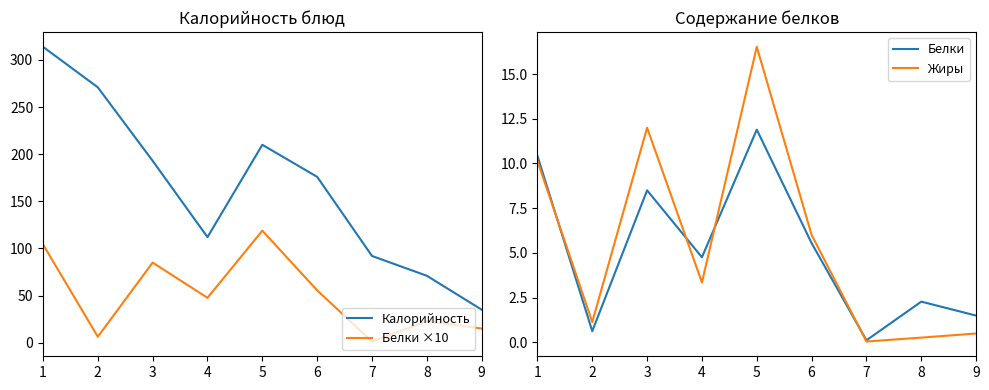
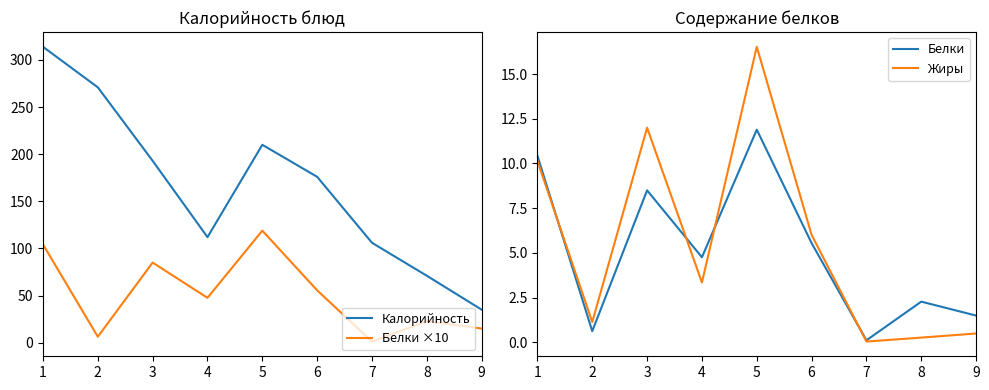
Калорийность блюд, Калорийность, 7: 90 -> 110
